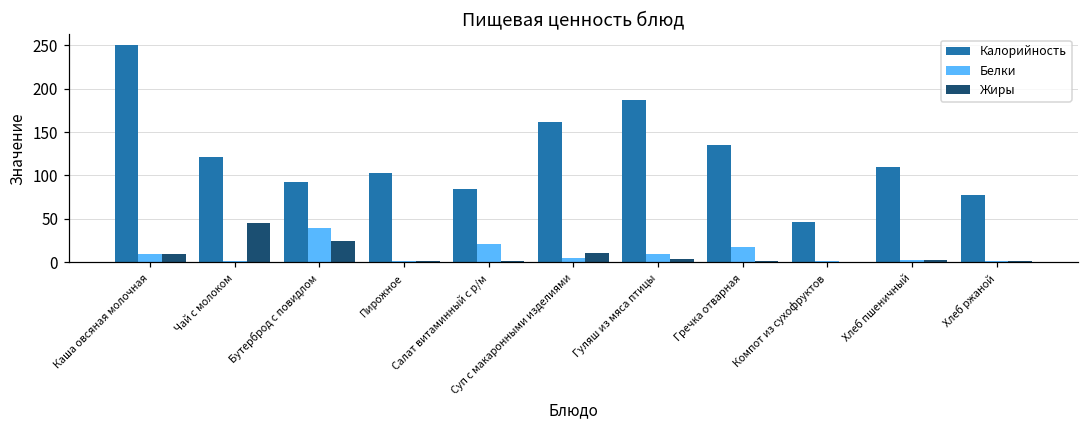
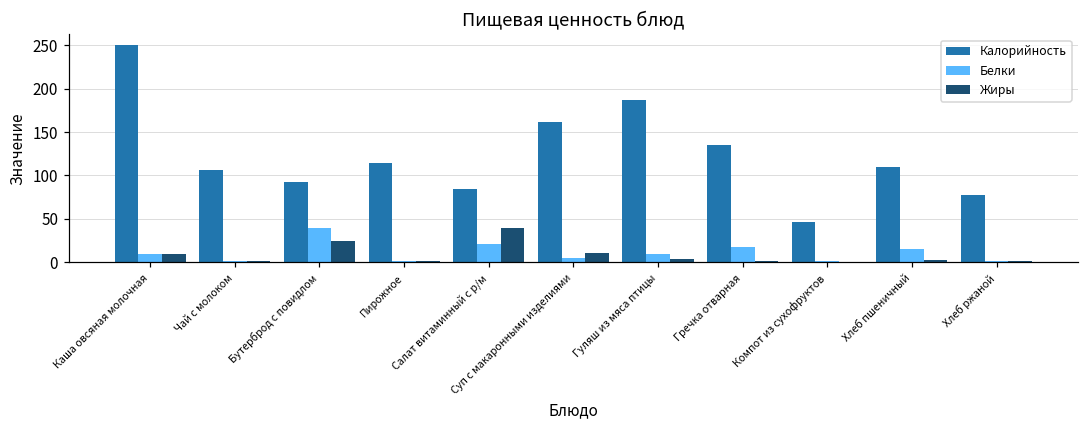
Калорийность, Чай с молоком: 120 -> 110
Жиры, Чай с молоком: 50 -> 0
Калорийность, Пирожное: 100 -> 110
Жиры, Салат витаминный с р/м: 0 -> 40
Белки, Хлеб пшеничный: 0 -> 20
